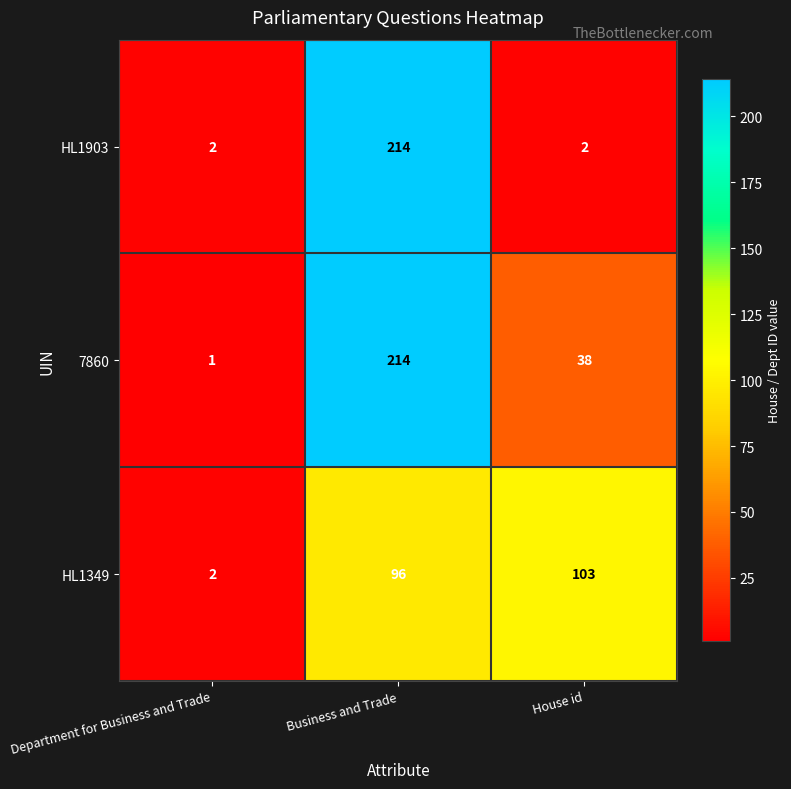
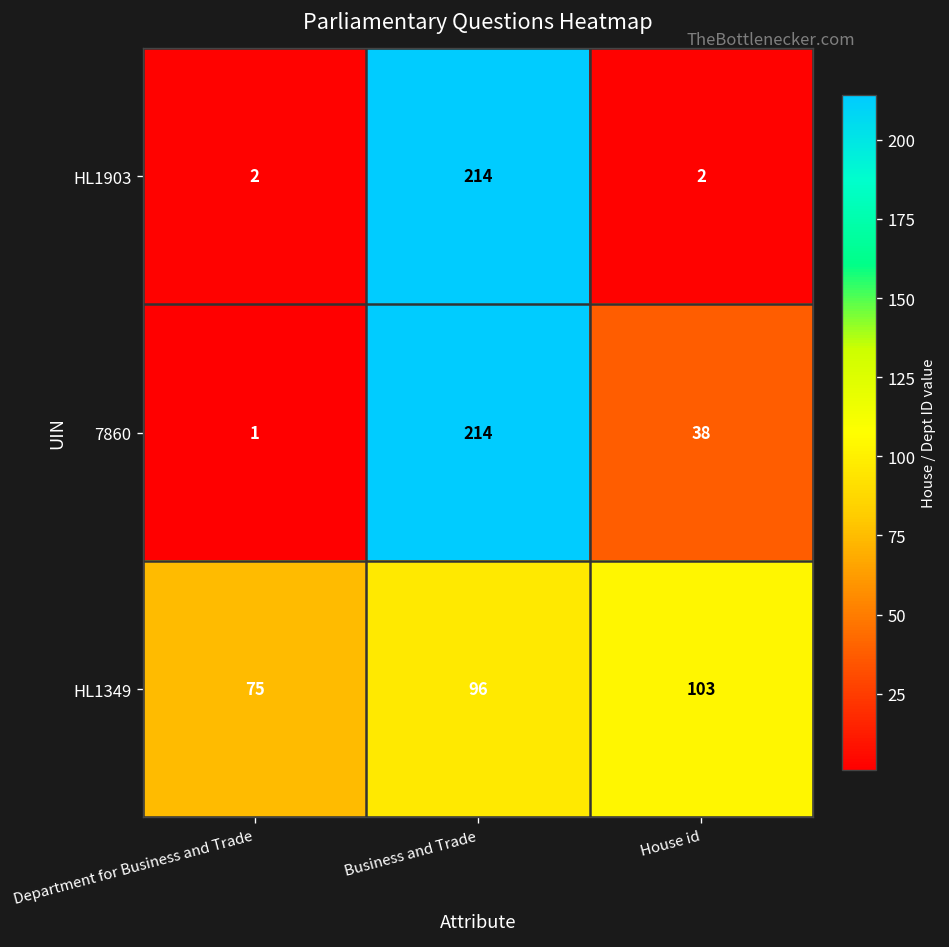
HL1349, Department for Business and Trade: 2 -> 75
